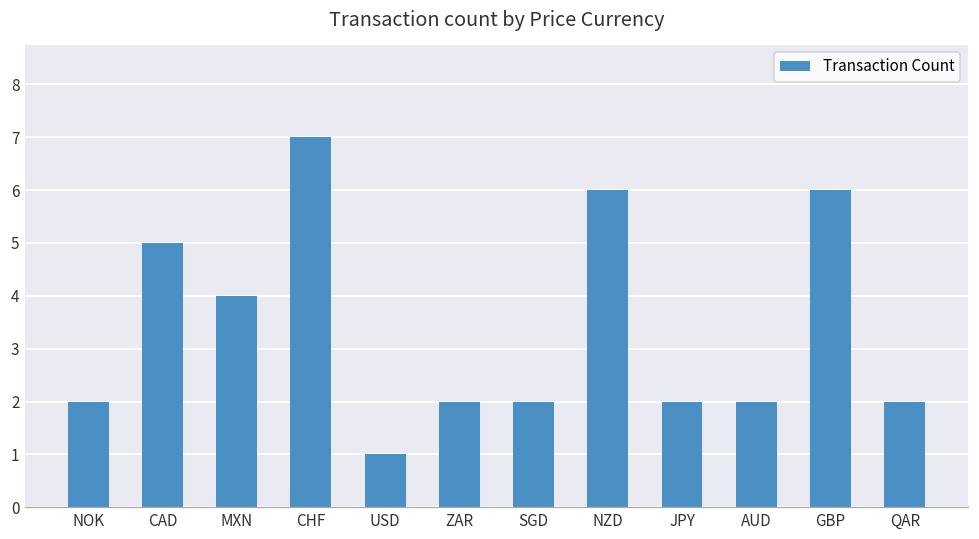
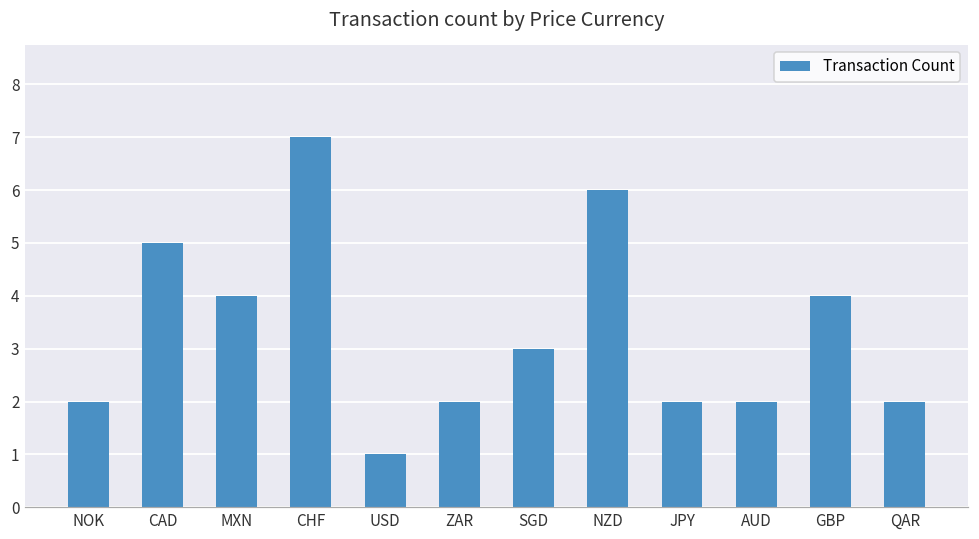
SGD: 2 -> 3
GBP: 6 -> 4
